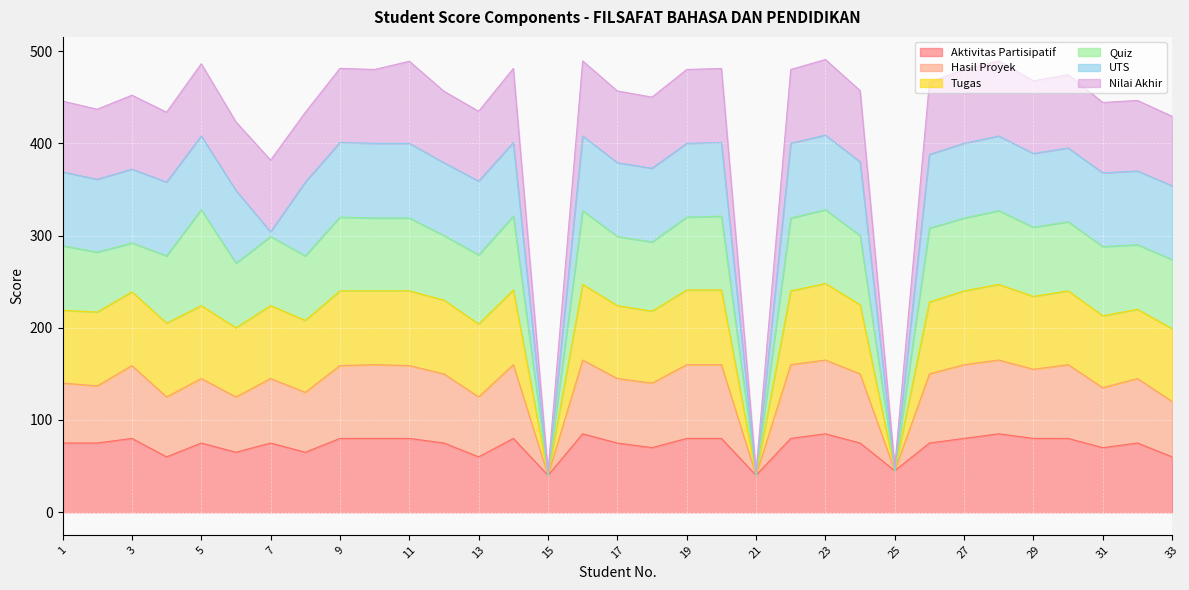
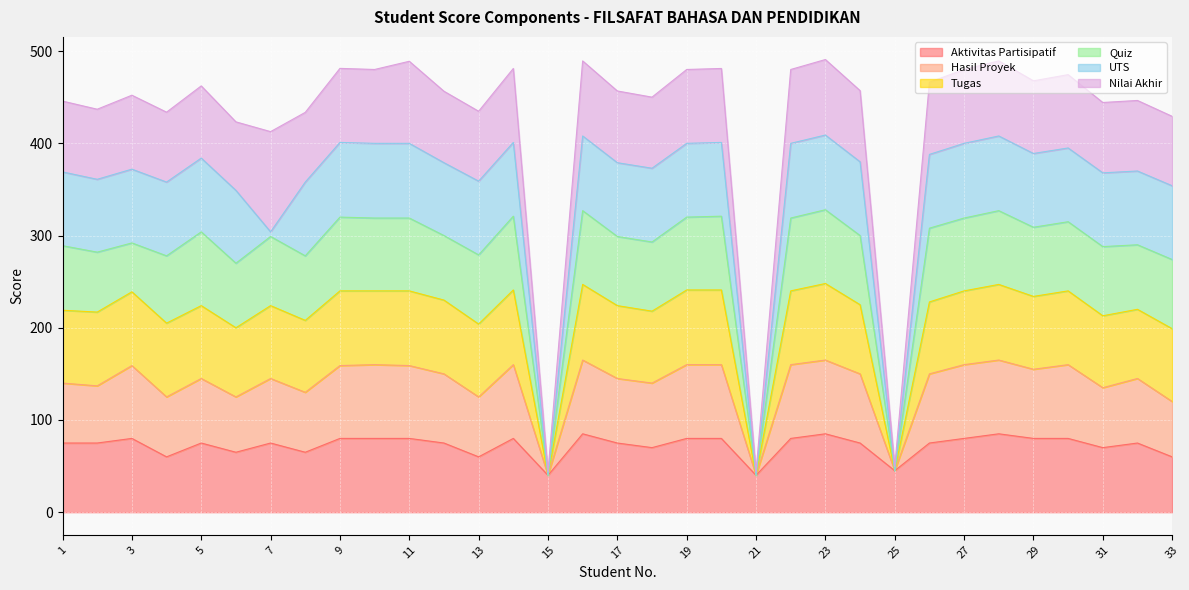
Quiz, 5: 100 -> 80
Nilai Akhir, 7: 80 -> 110
